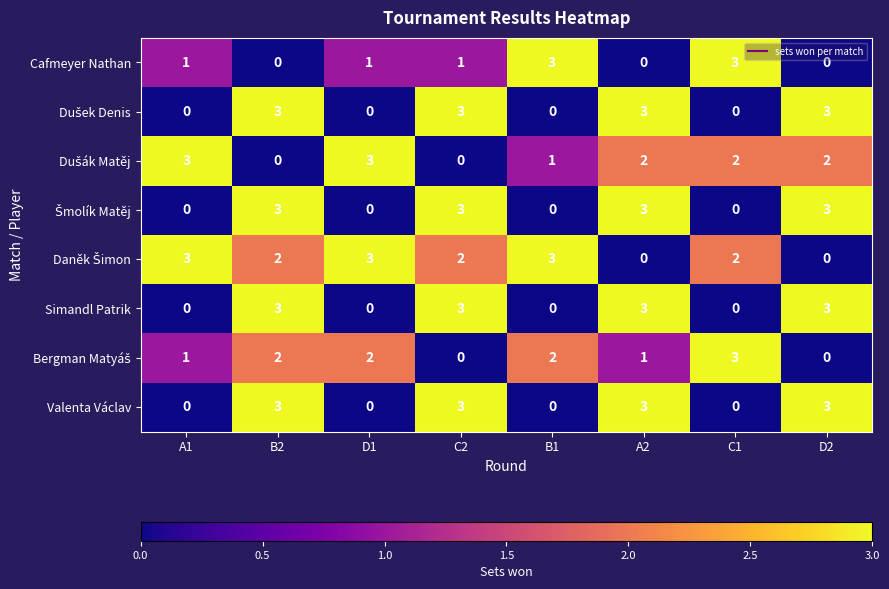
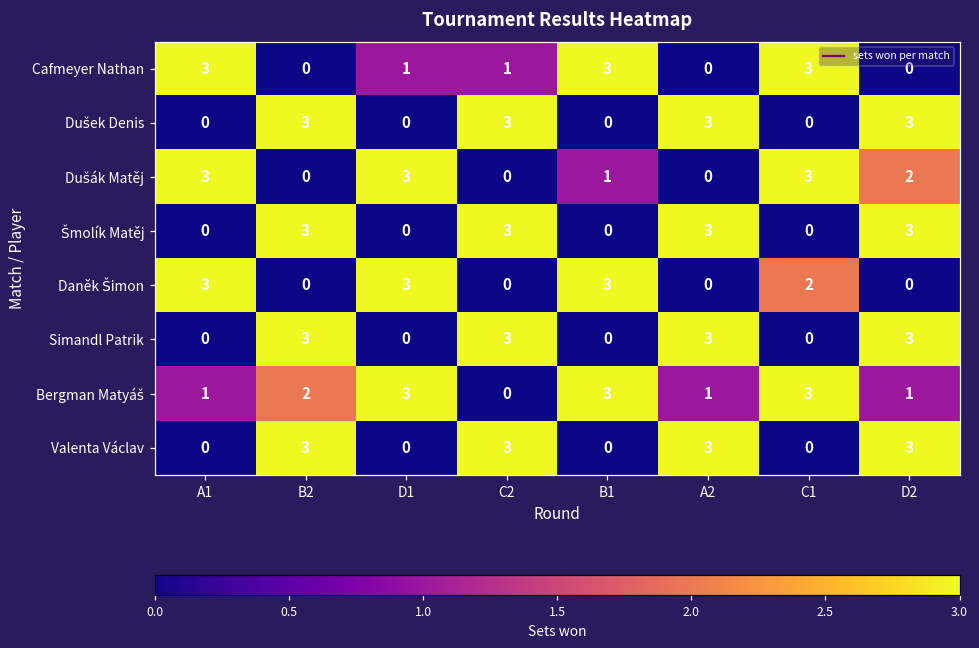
Cafmeyer Nathan, A1: 1 -> 3
Dušák Matěj, A2: 2 -> 0
Dušák Matěj, C1: 2 -> 3
Daněk Šimon, B2: 2 -> 0
Daněk Šimon, C2: 2 -> 0
Bergman Matyáš, D1: 2 -> 3
Bergman Matyáš, B1: 2 -> 3
Bergman Matyáš, D2: 0 -> 1
